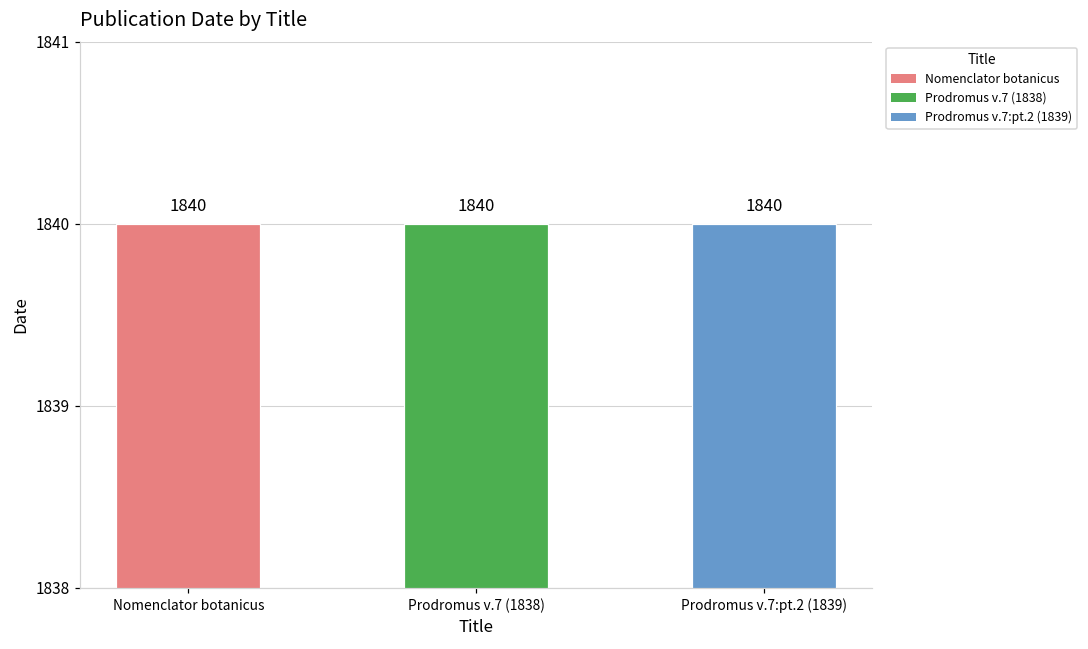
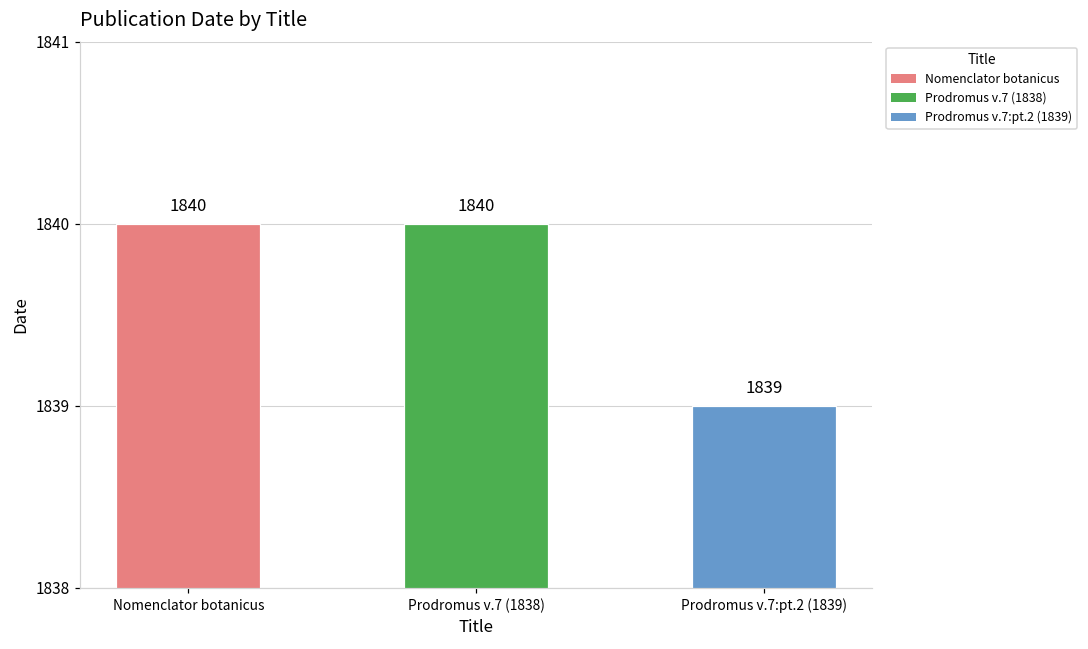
Prodromus v.7:pt.2 (1839): 1840 -> 1839
